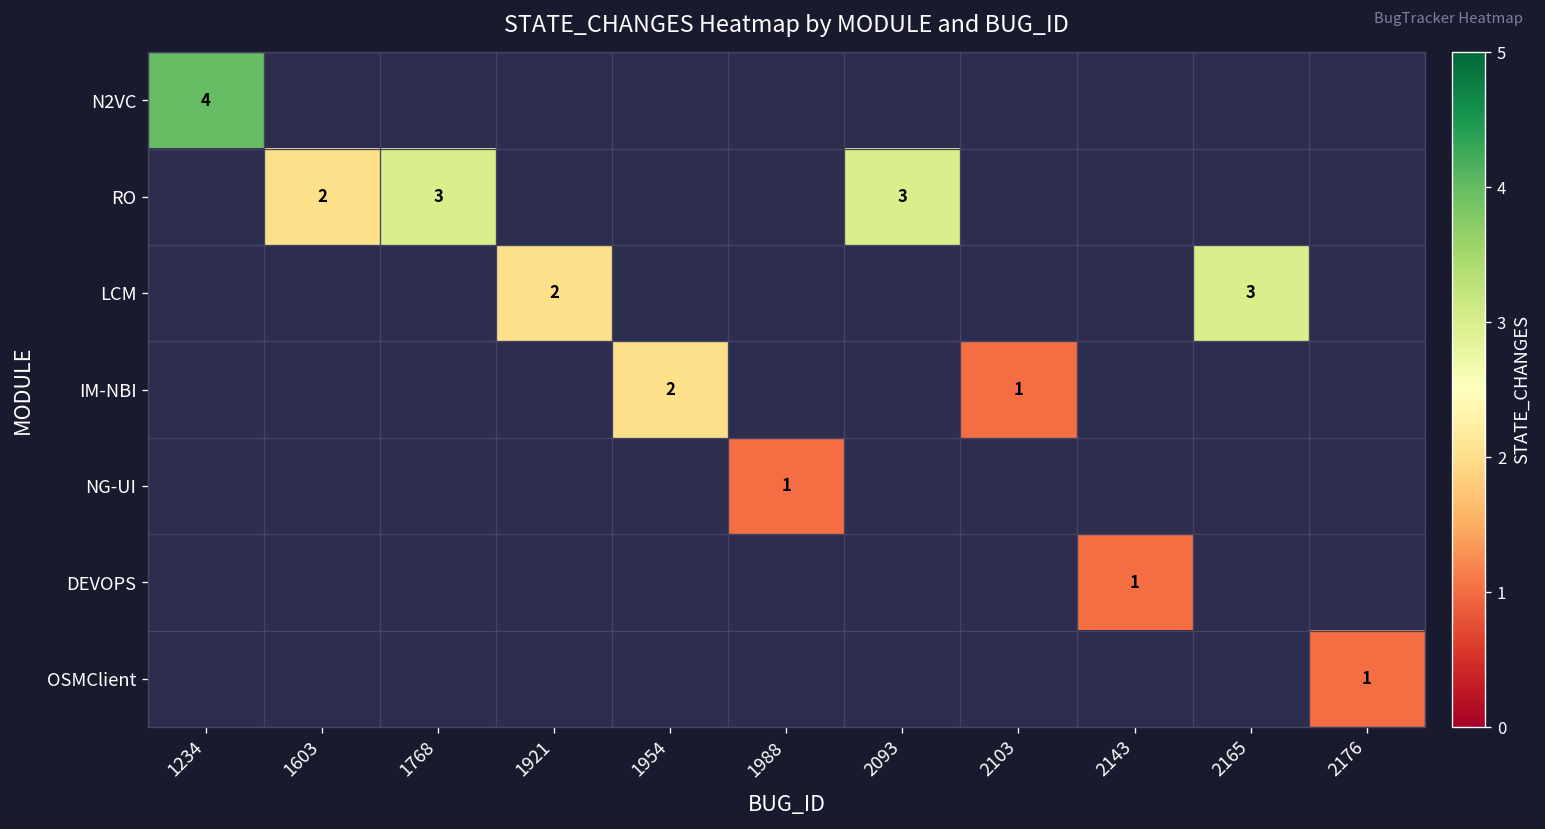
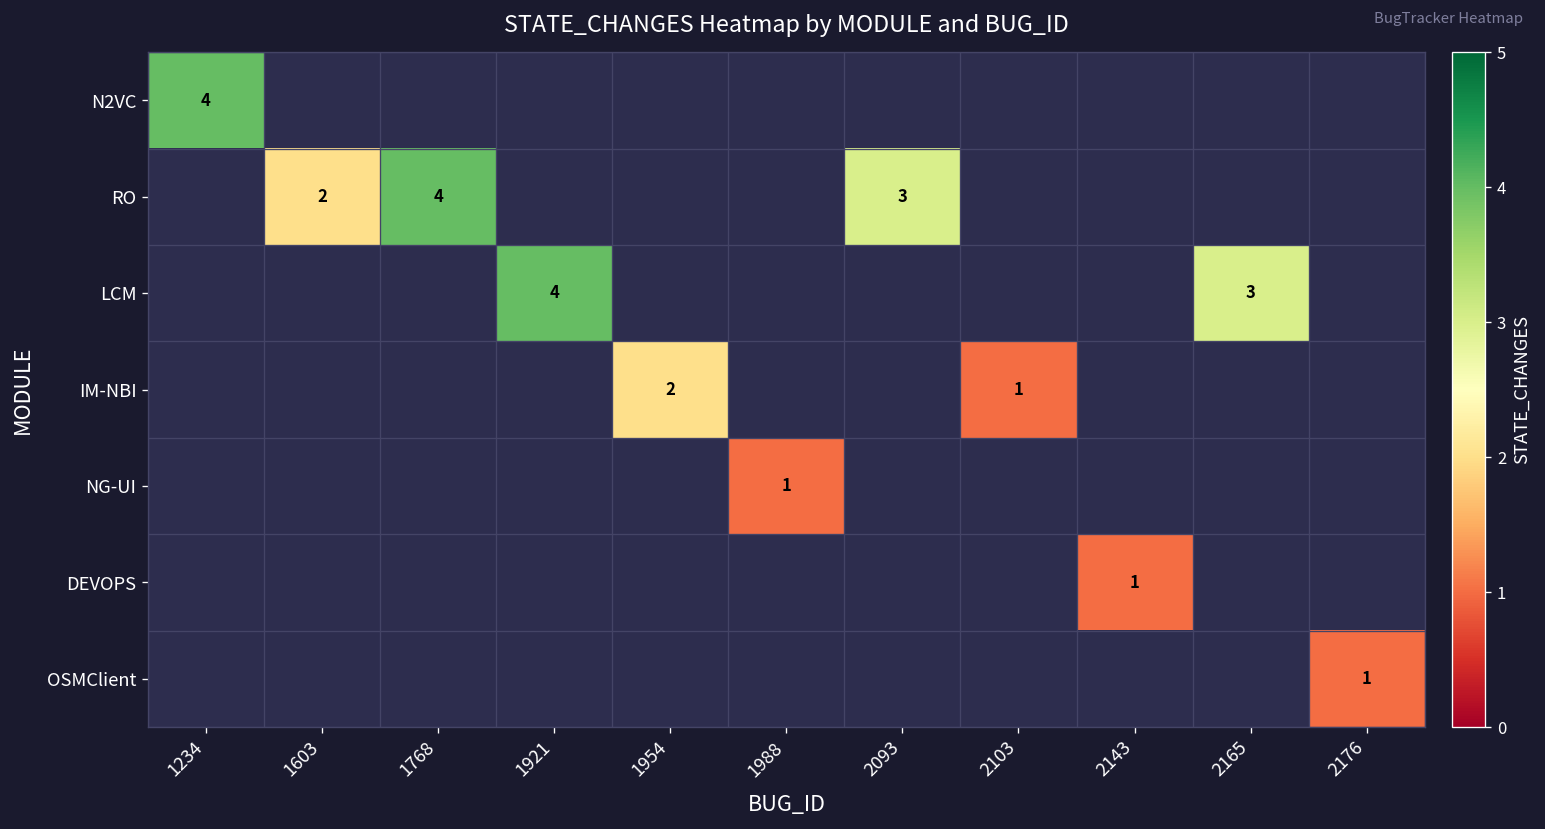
RO, 1768: 3 -> 4
LCM, 1921: 2 -> 4
